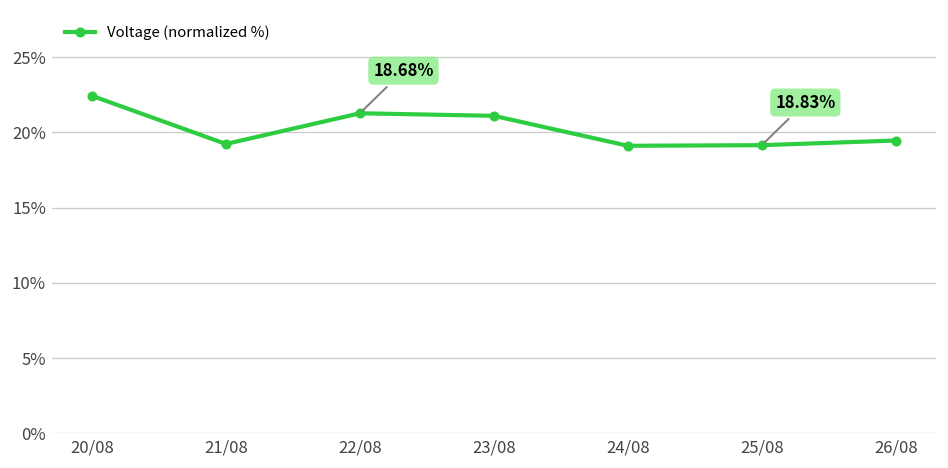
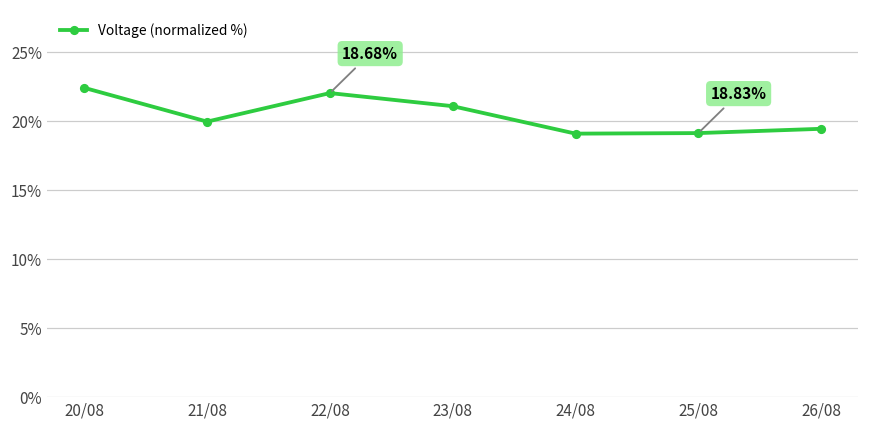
21/08: 19.2% -> 20.0%
22/08: 21.3% -> 22.1%
